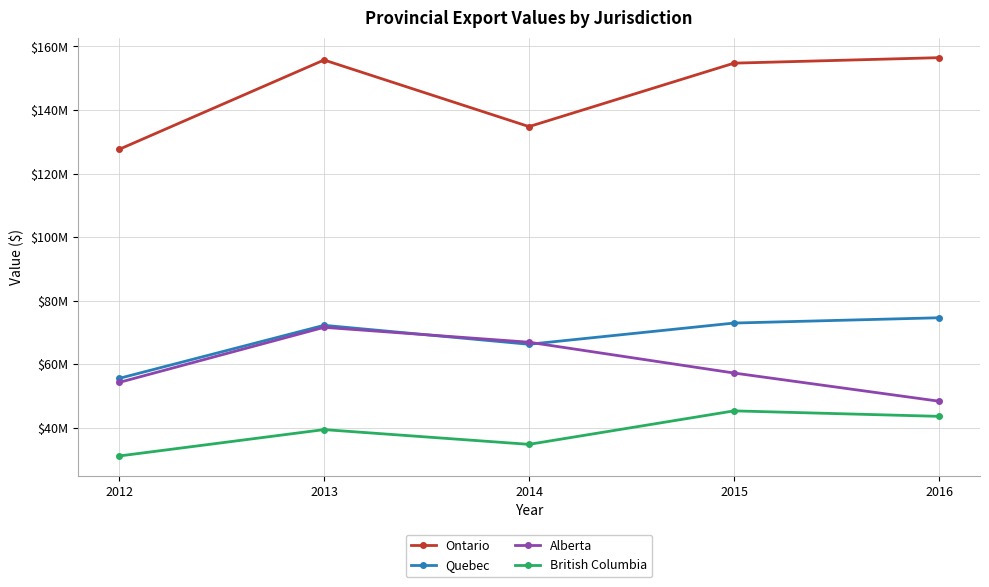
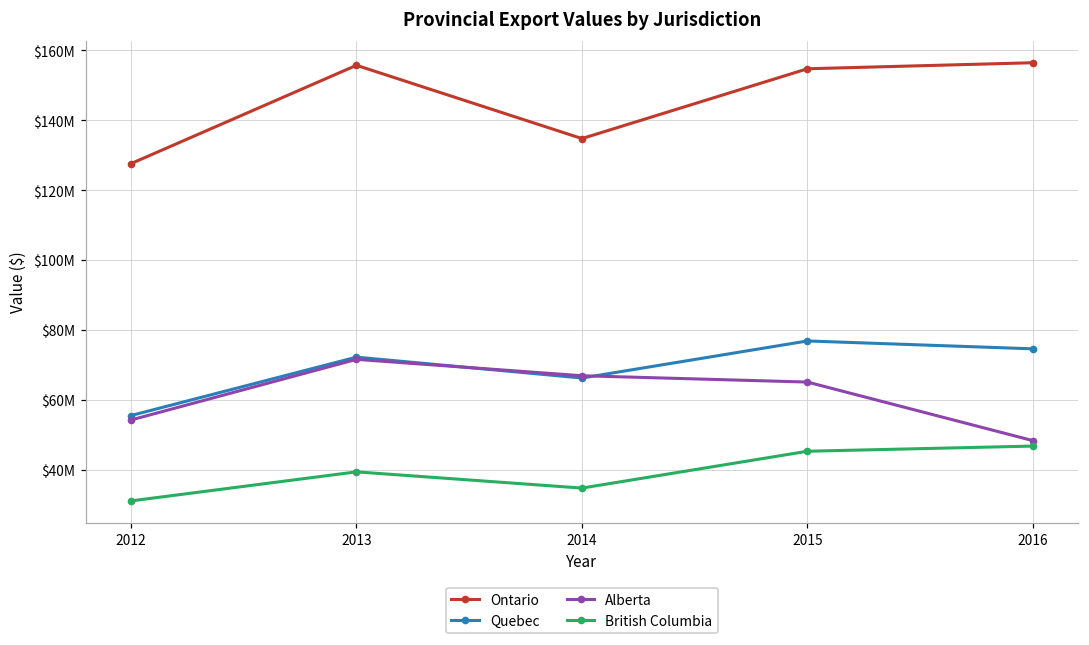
Quebec, 2015: $73000000 -> $77000000
Alberta, 2015: $57000000 -> $65000000
British Columbia, 2016: $44000000 -> $47000000
